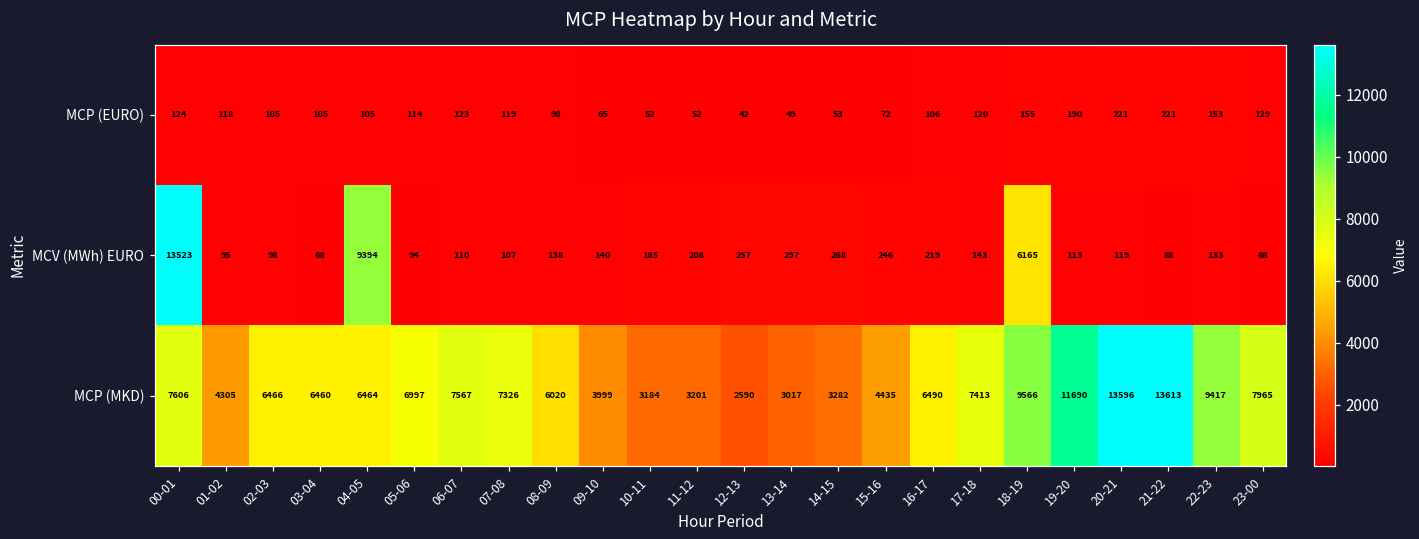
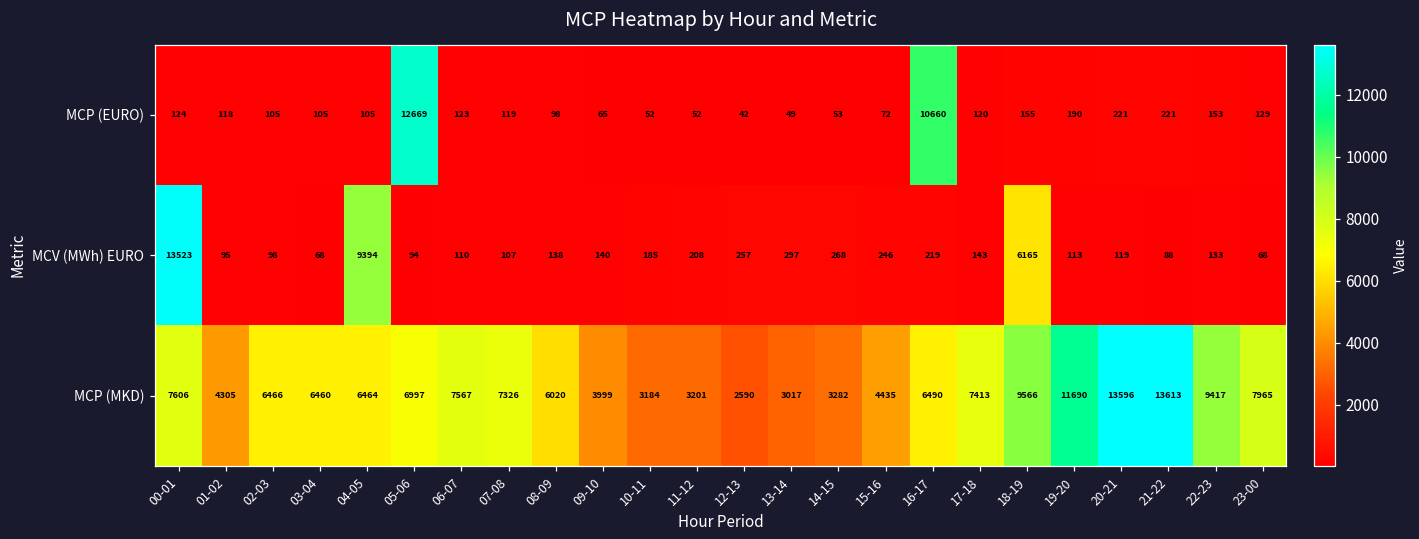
MCP (EURO), 05-06: 114 -> 12669
MCP (EURO), 16-17: 106 -> 10660
